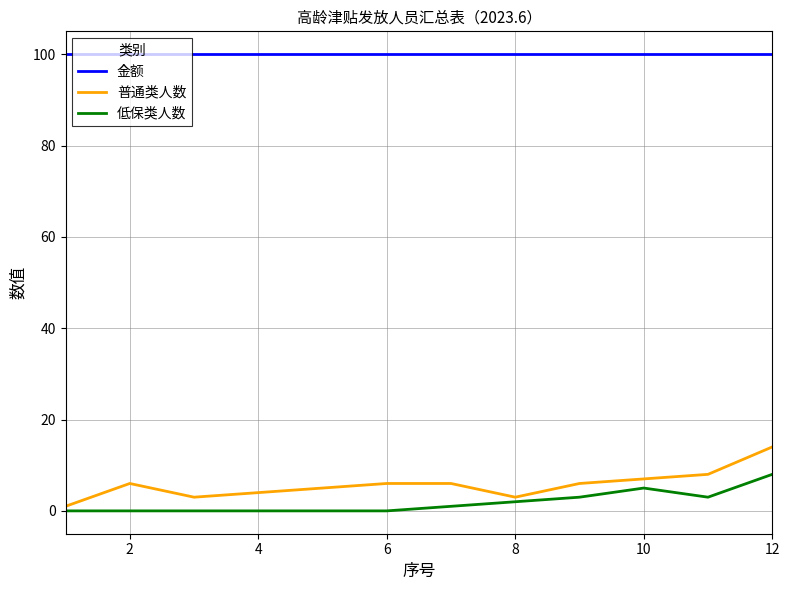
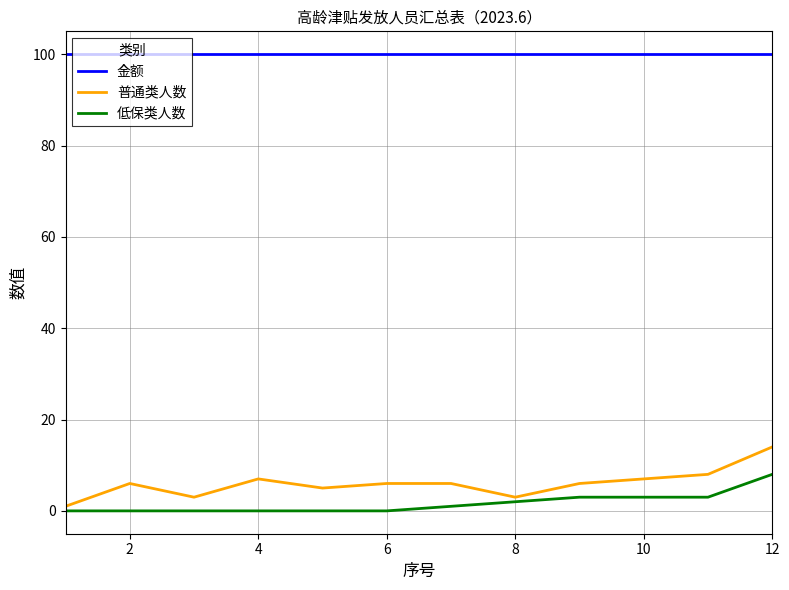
普通类人数, 4: 4 -> 7
低保类人数, 10: 5 -> 3
